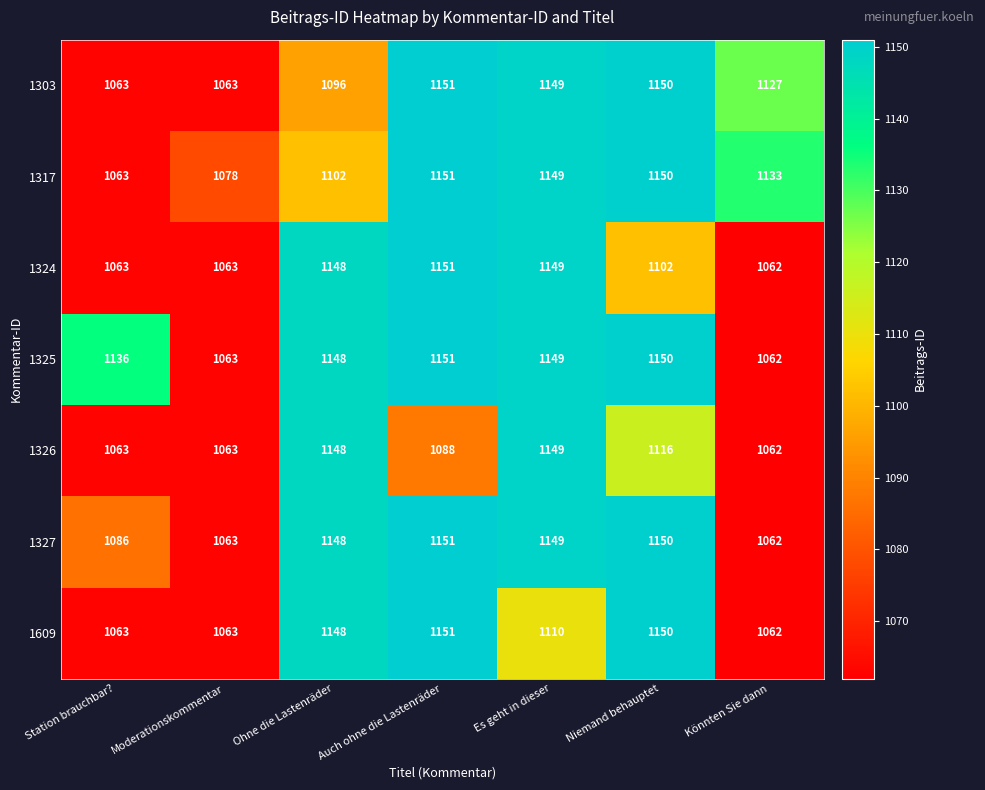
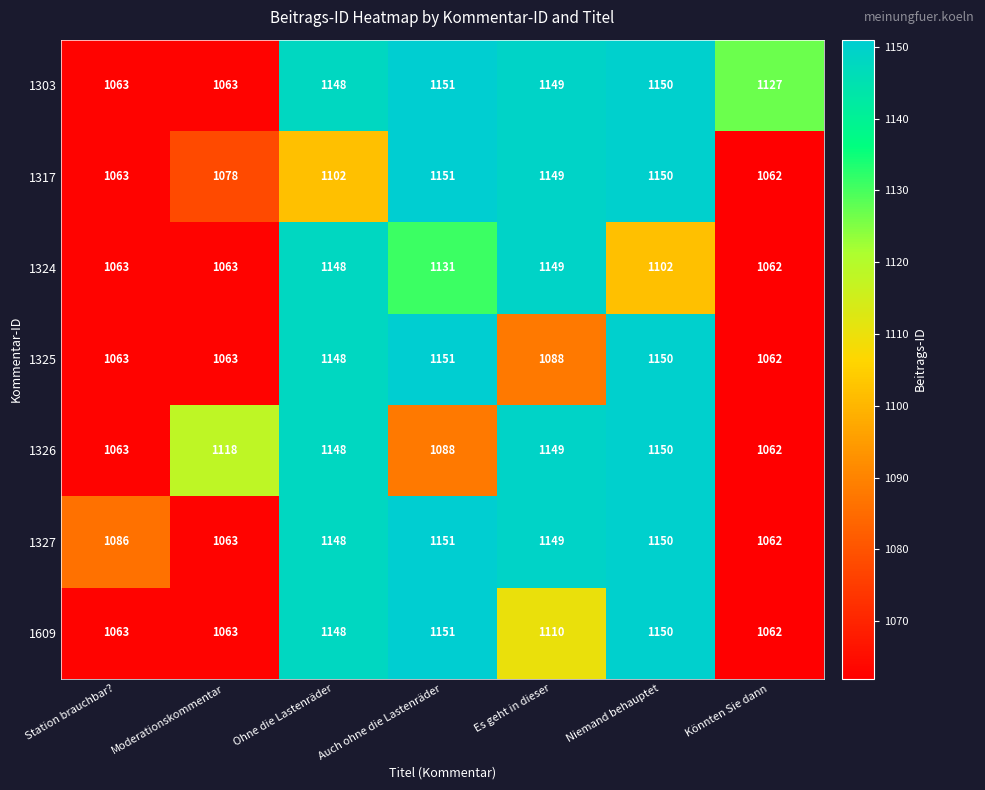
1303, Ohne die Lastenräder: 1096 -> 1148
1317, Könnten Sie dann: 1133 -> 1062
1324, Auch ohne die Lastenräder: 1151 -> 1131
1325, Station brauchbar?: 1136 -> 1063
1325, Es geht in dieser: 1149 -> 1088
1326, Moderationskommentar: 1063 -> 1118
1326, Niemand behauptet: 1116 -> 1150
